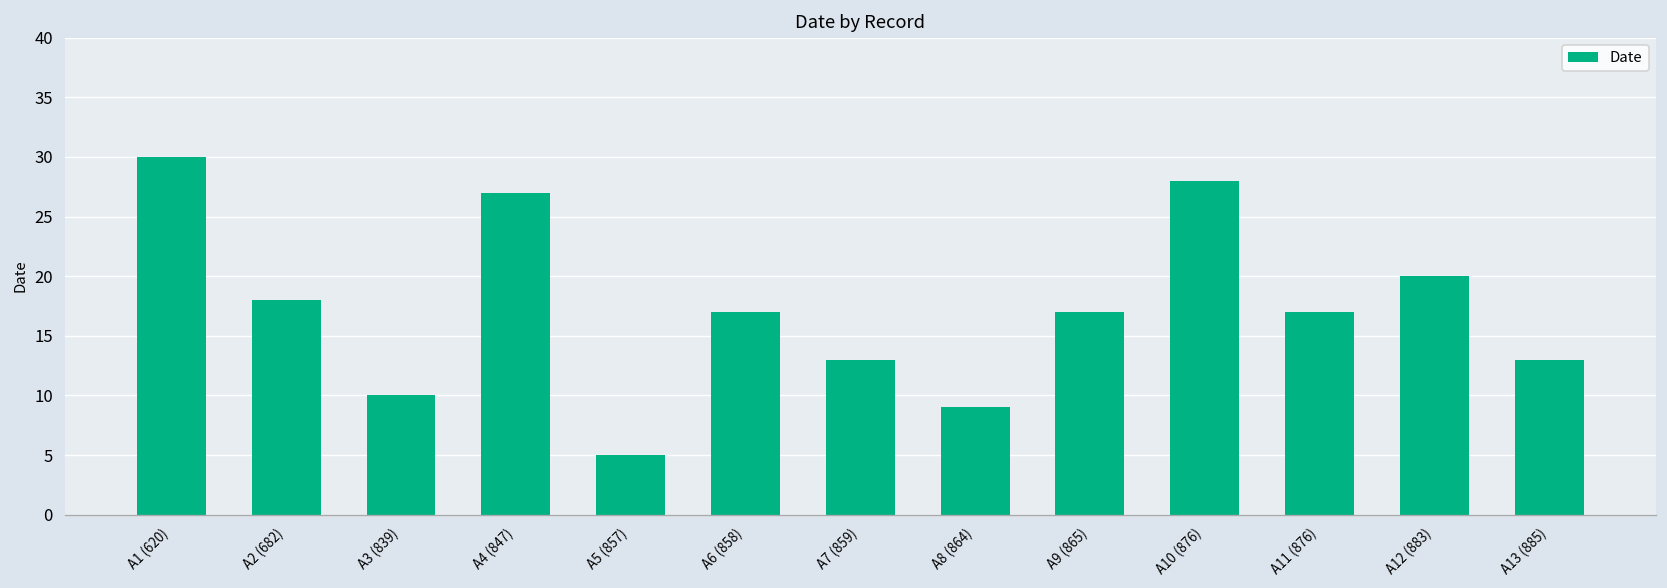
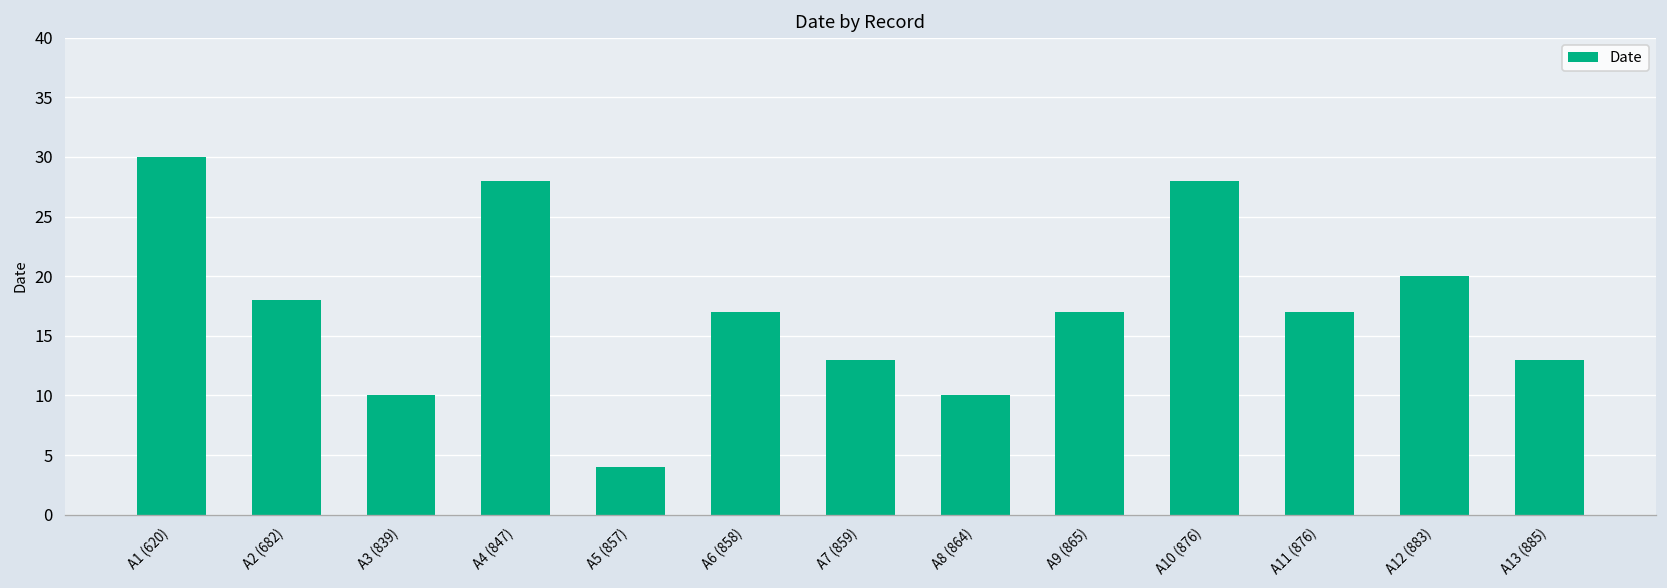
A4 (847): 27 -> 28
A5 (857): 5 -> 4
A8 (864): 9 -> 10
